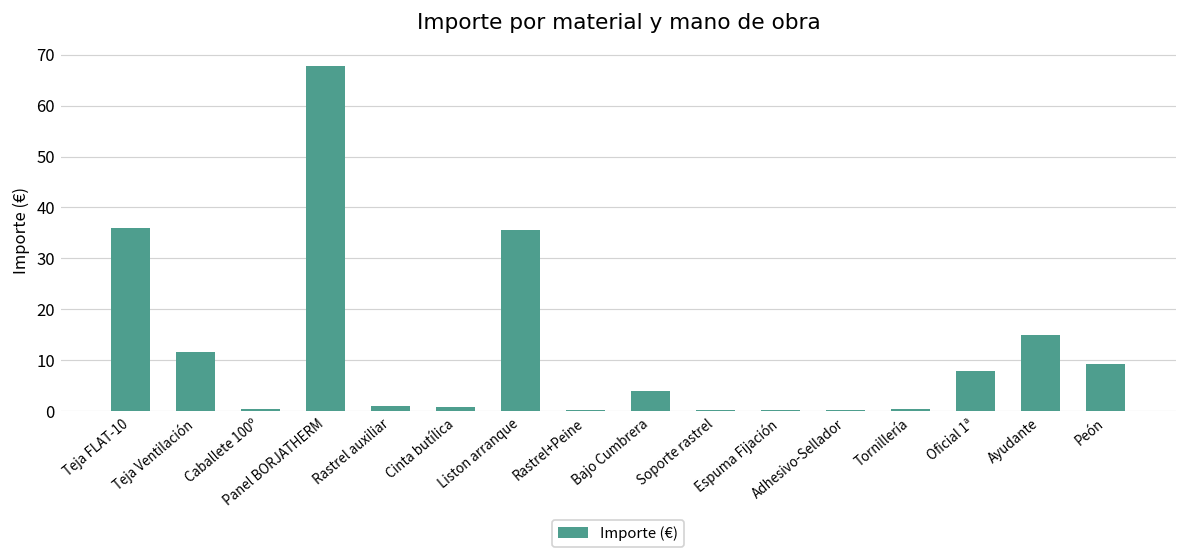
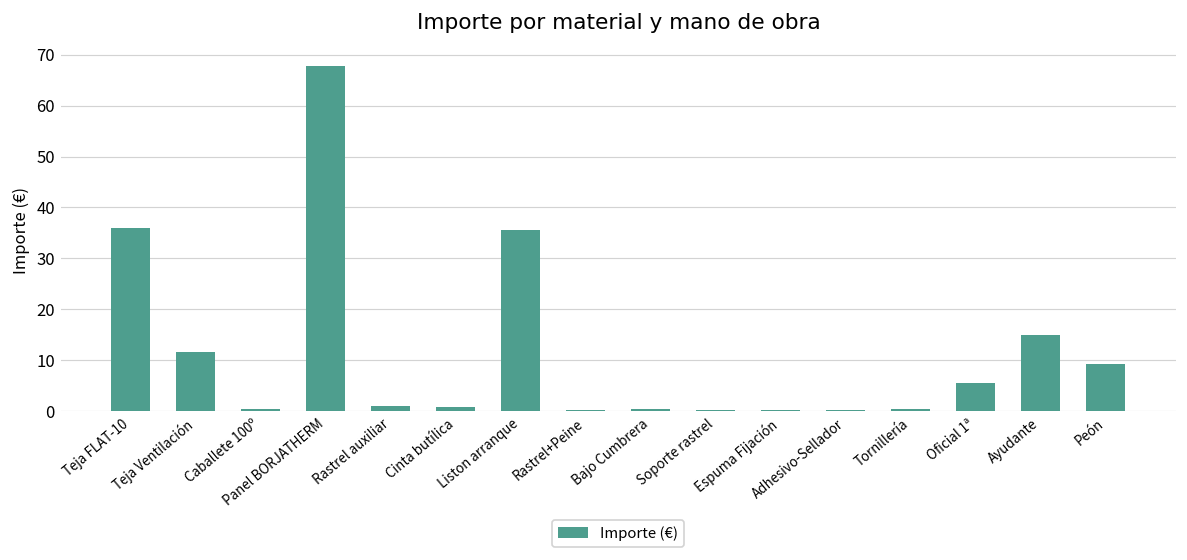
Bajo Cumbrera: 4 -> 0
Oficial 1ª: 8 -> 6
